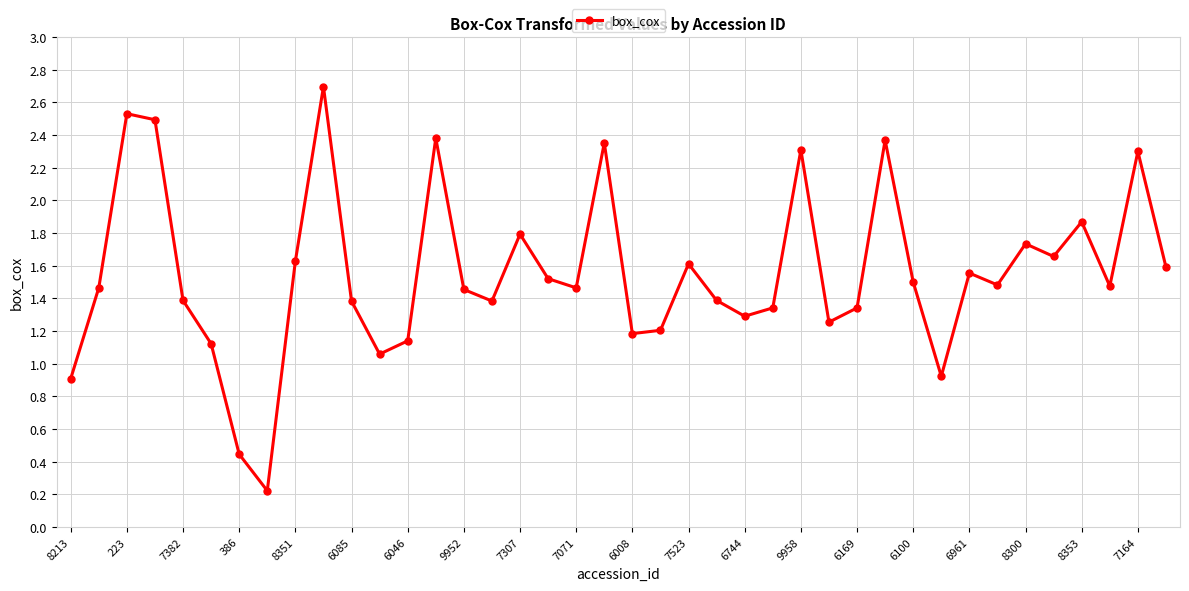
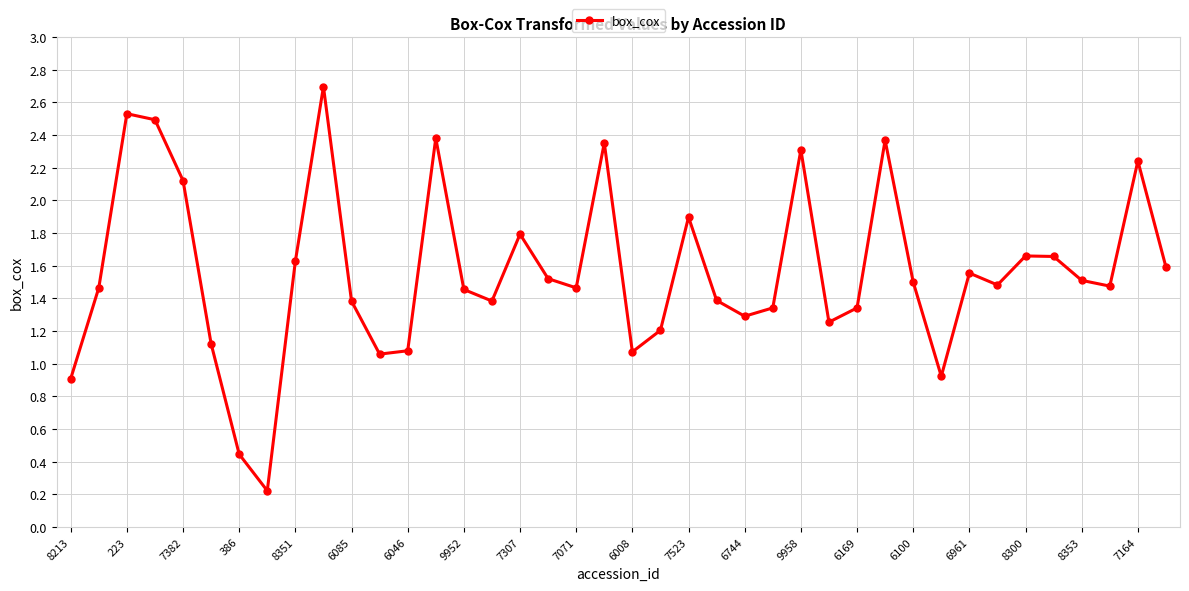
7382: 1.39 -> 2.12
6046: 1.14 -> 1.08
6008: 1.18 -> 1.07
7523: 1.61 -> 1.90
8300: 1.73 -> 1.66
8353: 1.87 -> 1.51
7164: 2.30 -> 2.24
